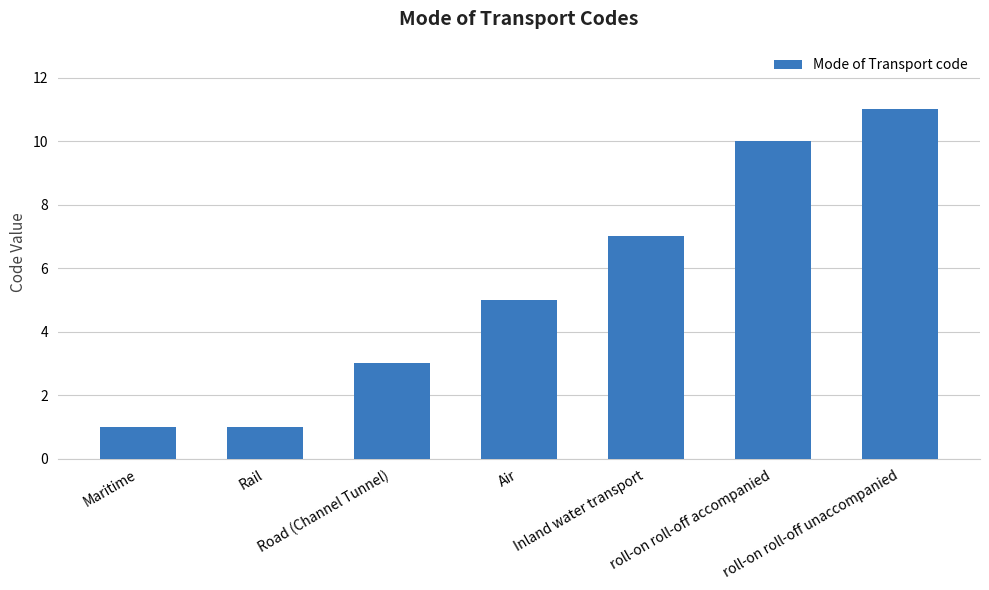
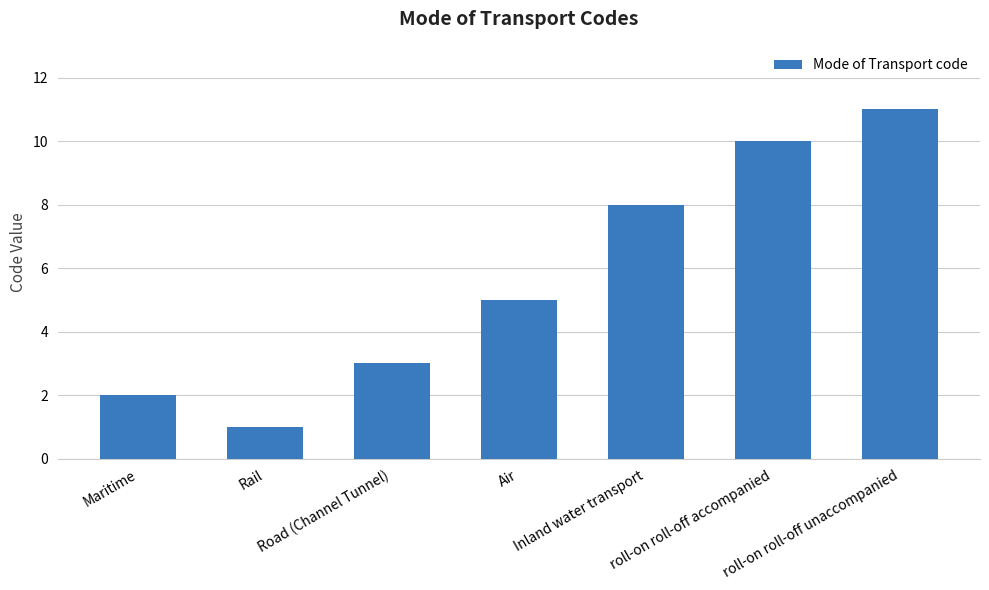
Maritime: 1 -> 2
Inland water transport: 7 -> 8
